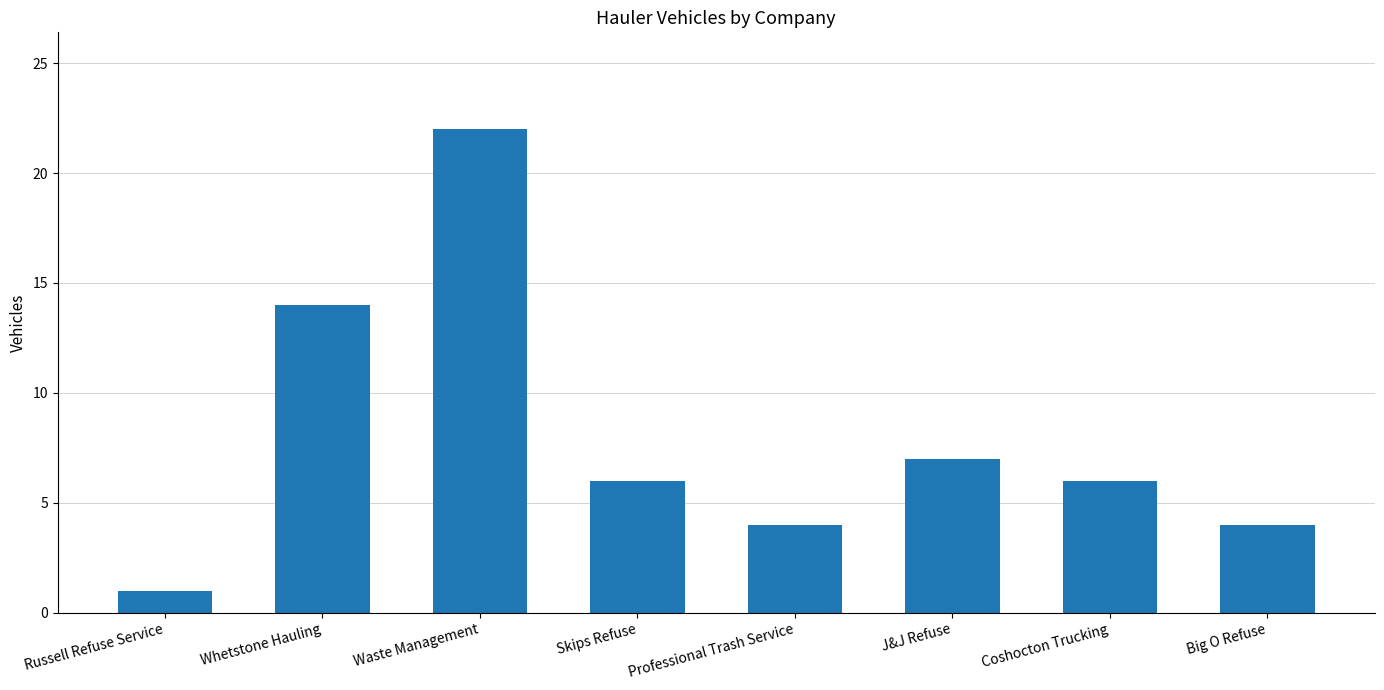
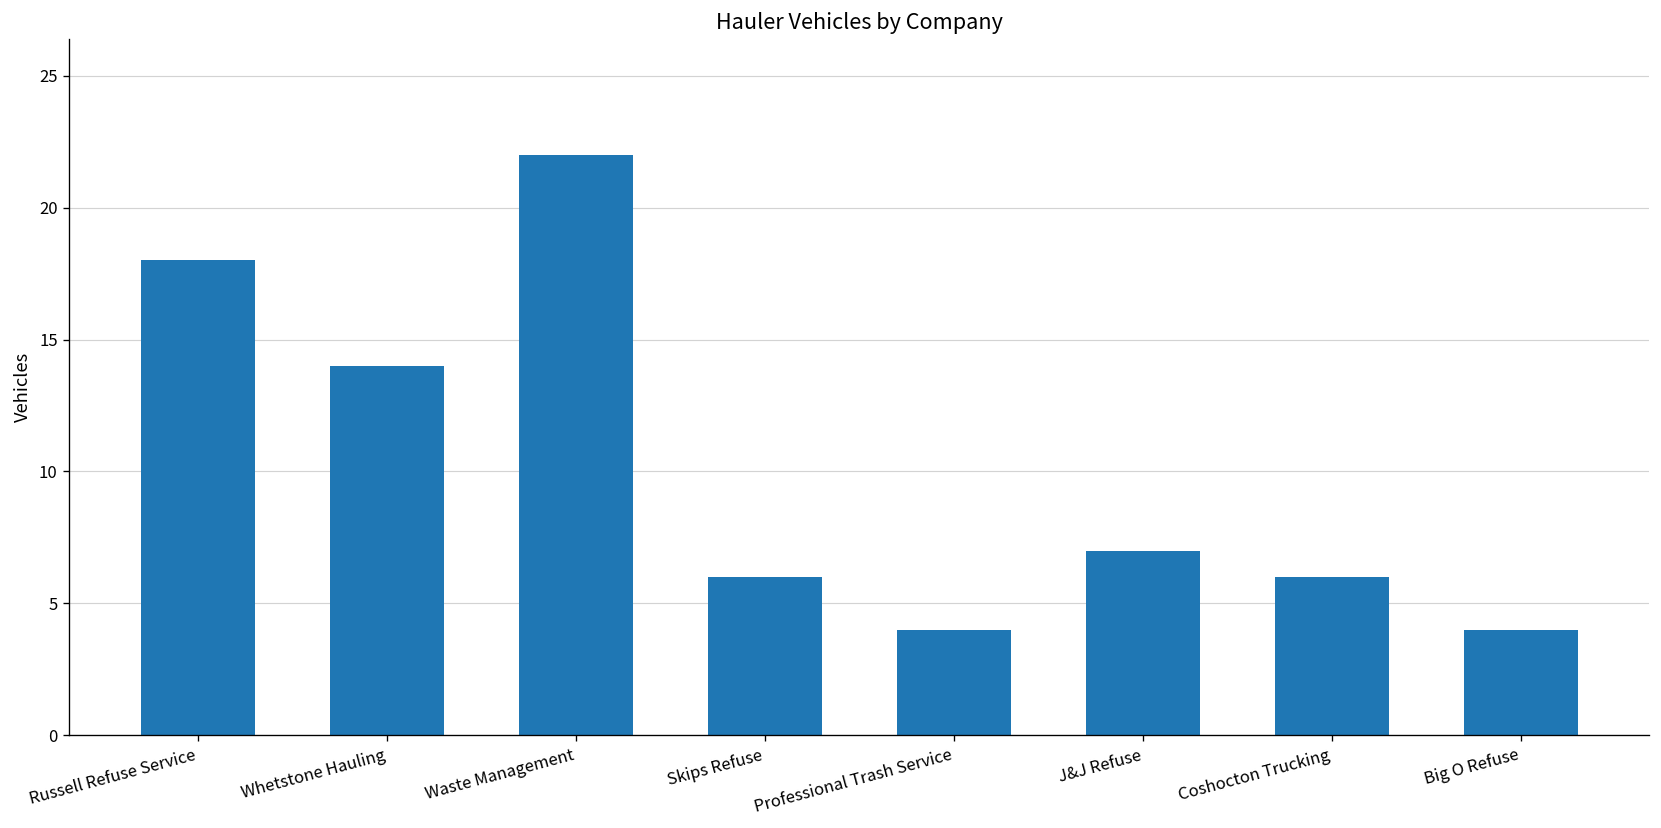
Russell Refuse Service: 1 -> 18
